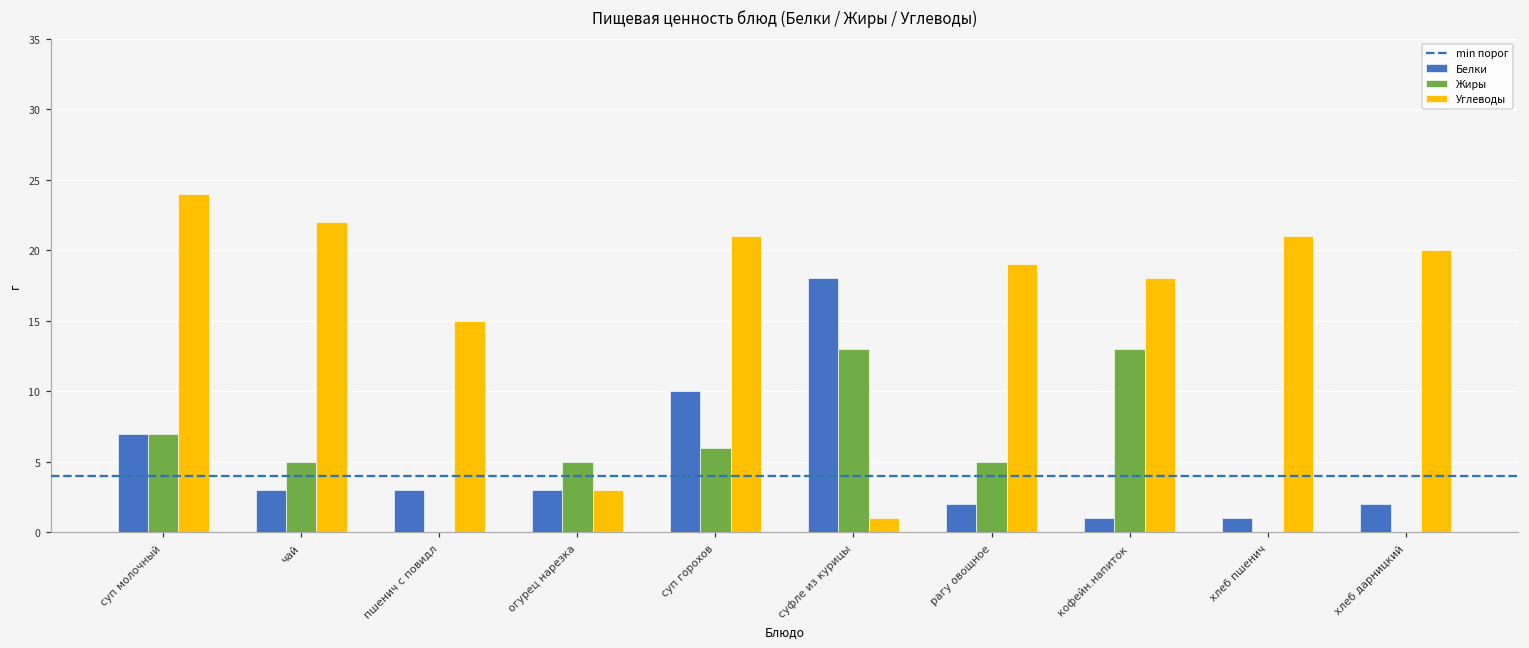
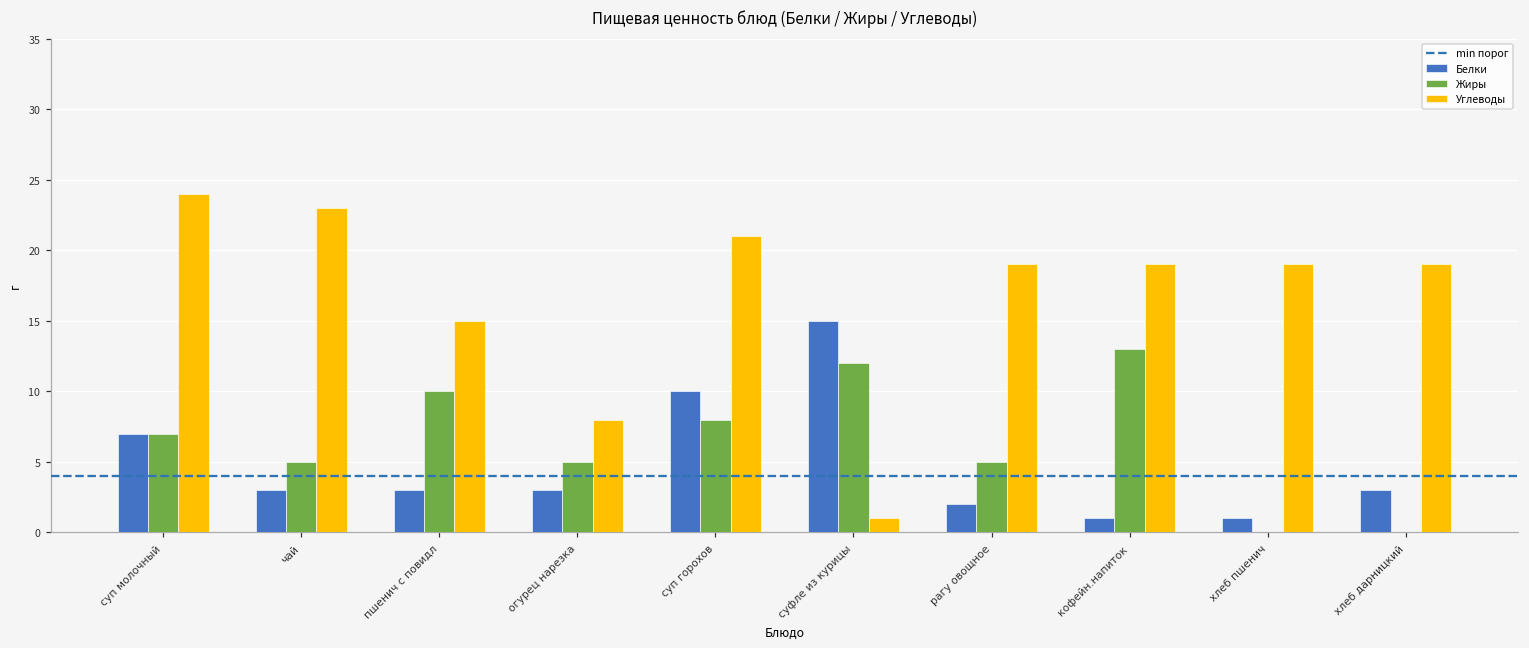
Углеводы, чай: 22 -> 23
Жиры, пшенич с повидл: 0 -> 10
Углеводы, огурец нарезка: 3 -> 8
Жиры, суп горохов: 6 -> 8
Белки, суфле из курицы: 18 -> 15
Жиры, суфле из курицы: 13 -> 12
Углеводы, кофейн.напиток: 18 -> 19
Углеводы, хлеб пшенич: 21 -> 19
Белки, хлеб дарницкий: 2 -> 3
Углеводы, хлеб дарницкий: 20 -> 19
